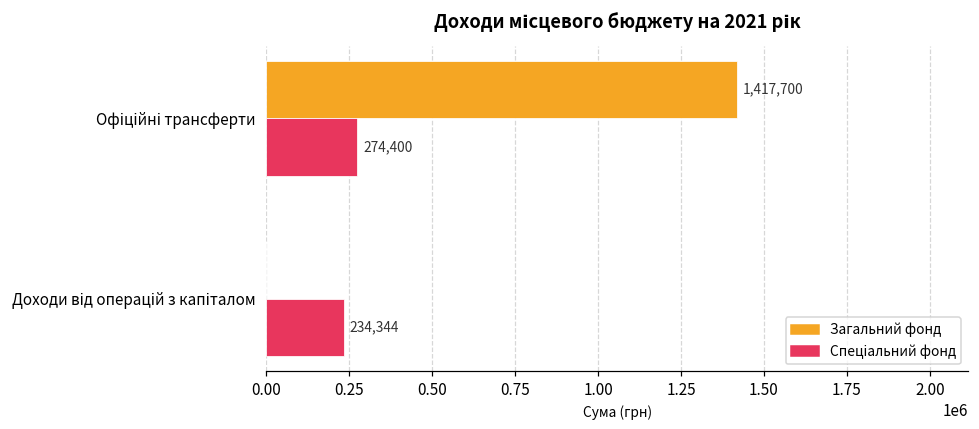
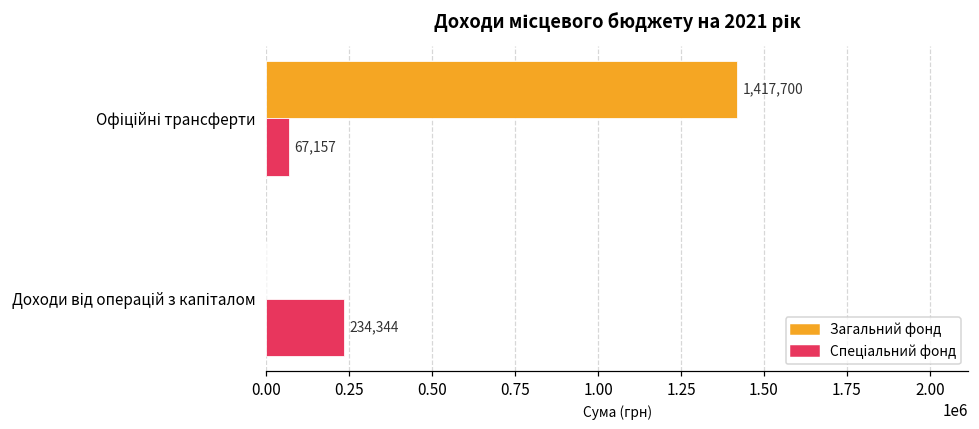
Спеціальний фонд, Офіційні трансферти: 274,400 -> 67,157
